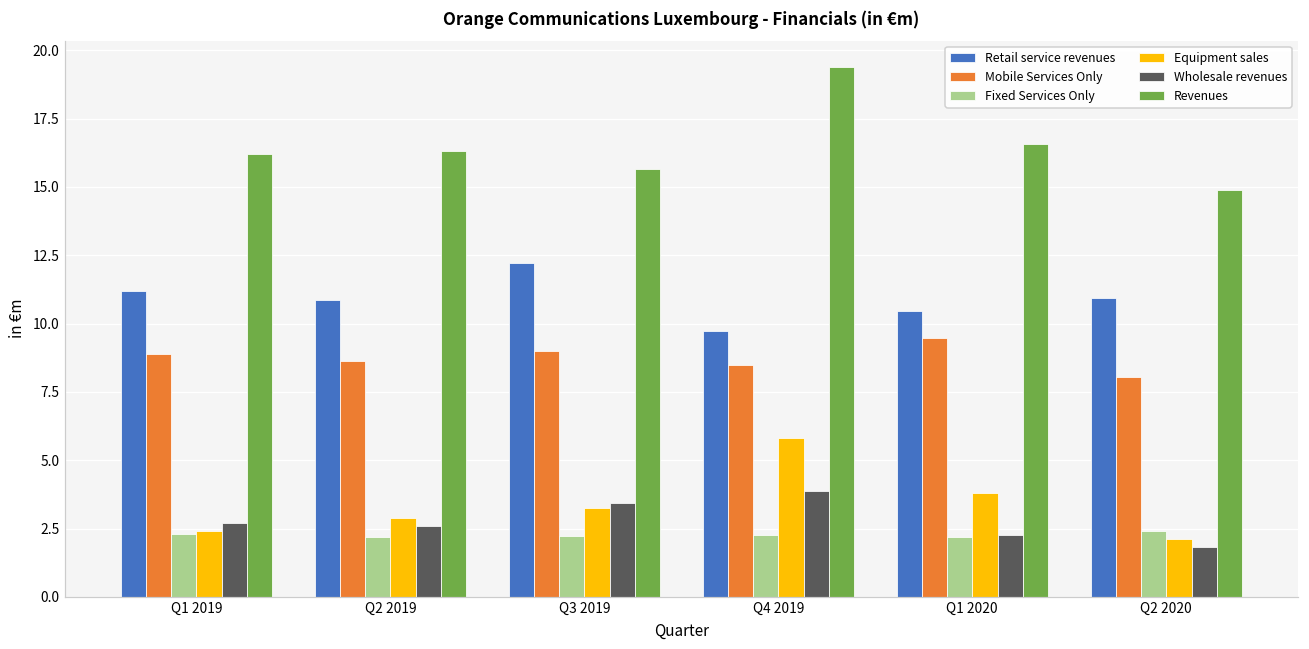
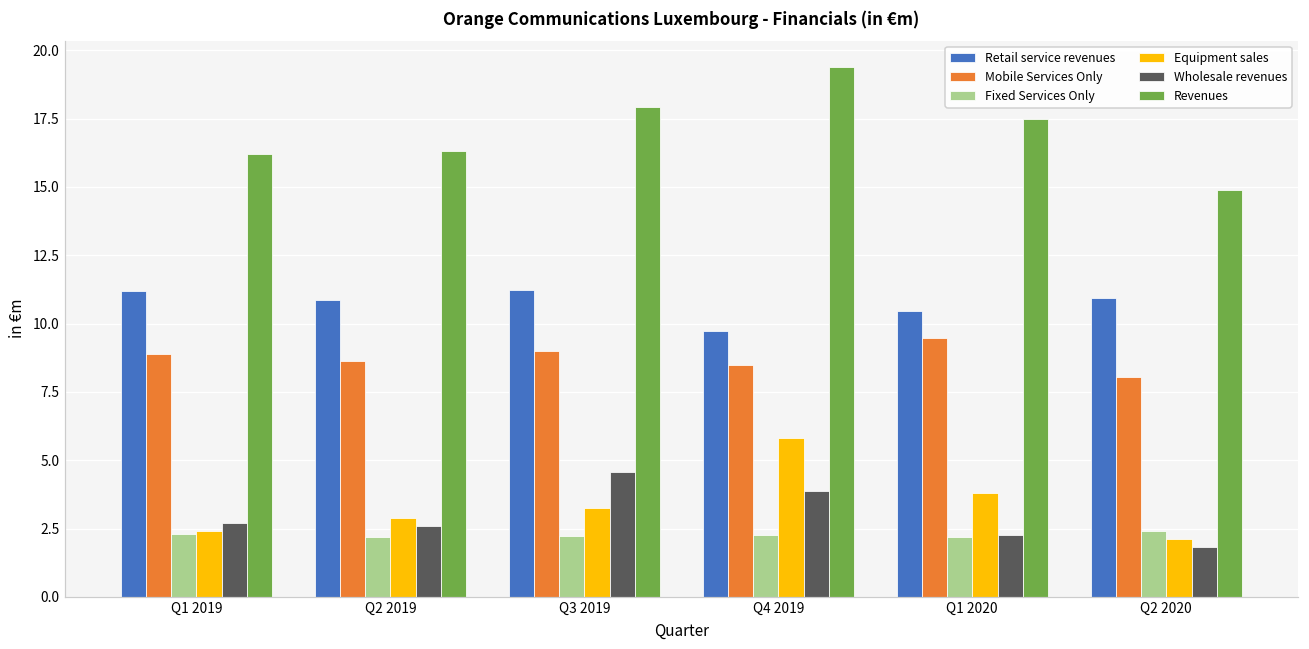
Retail service revenues, Q3 2019: 12.2 -> 11.2
Wholesale revenues, Q3 2019: 3.5 -> 4.6
Revenues, Q3 2019: 15.7 -> 17.9
Revenues, Q1 2020: 16.6 -> 17.5
